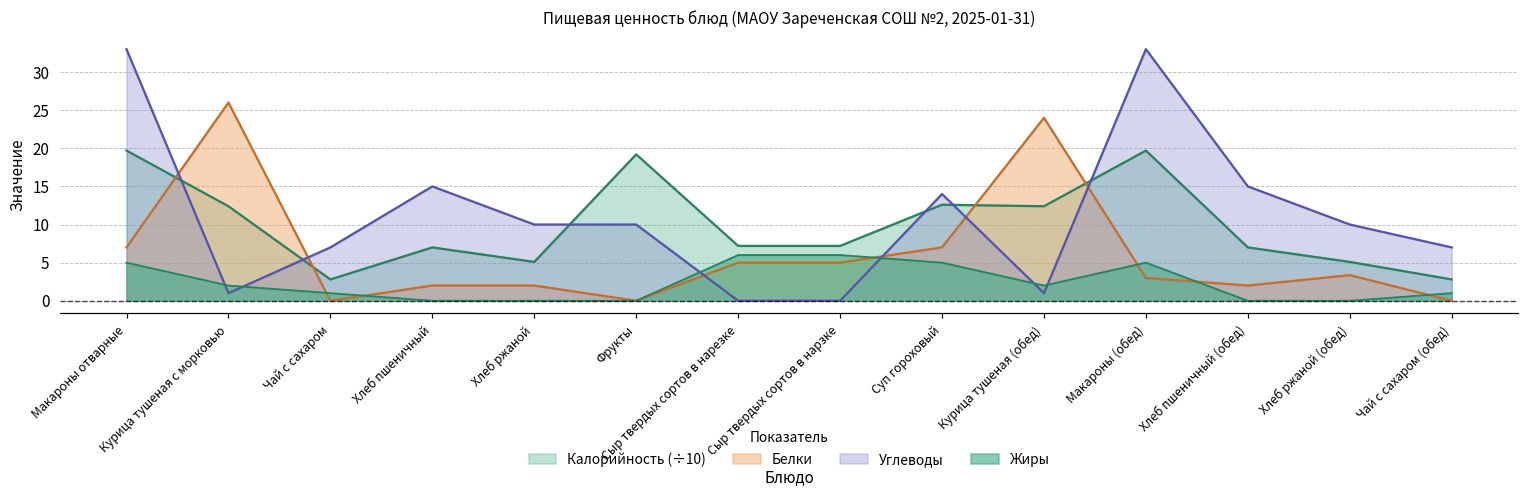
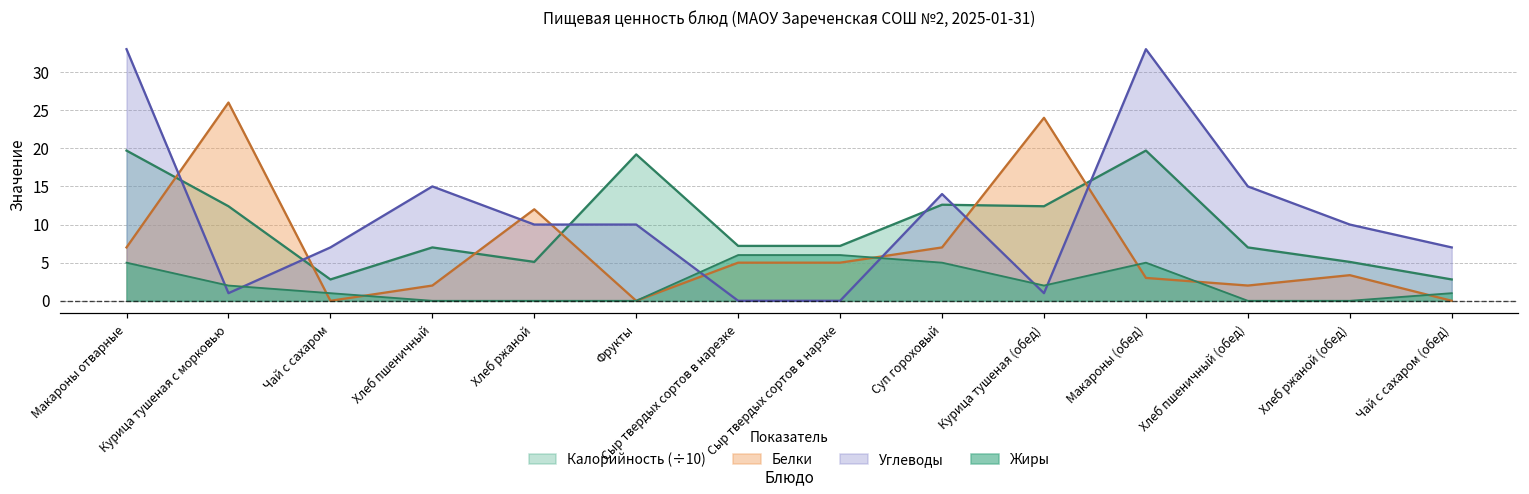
Белки, Хлеб ржаной: 2 -> 12
